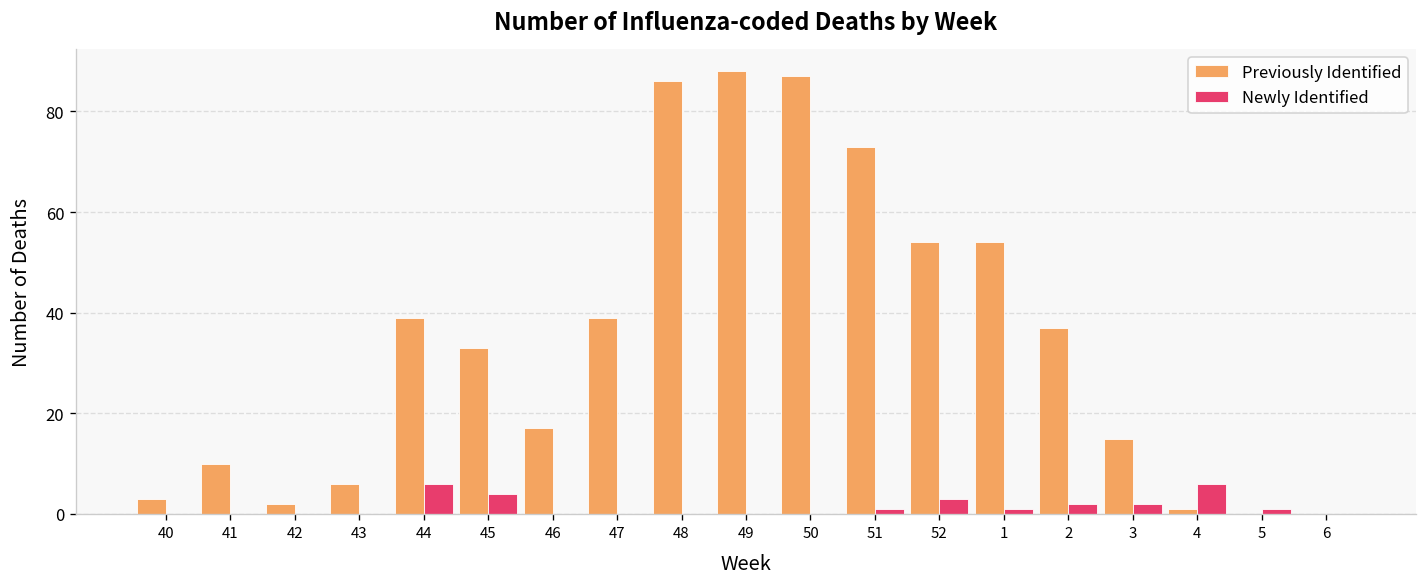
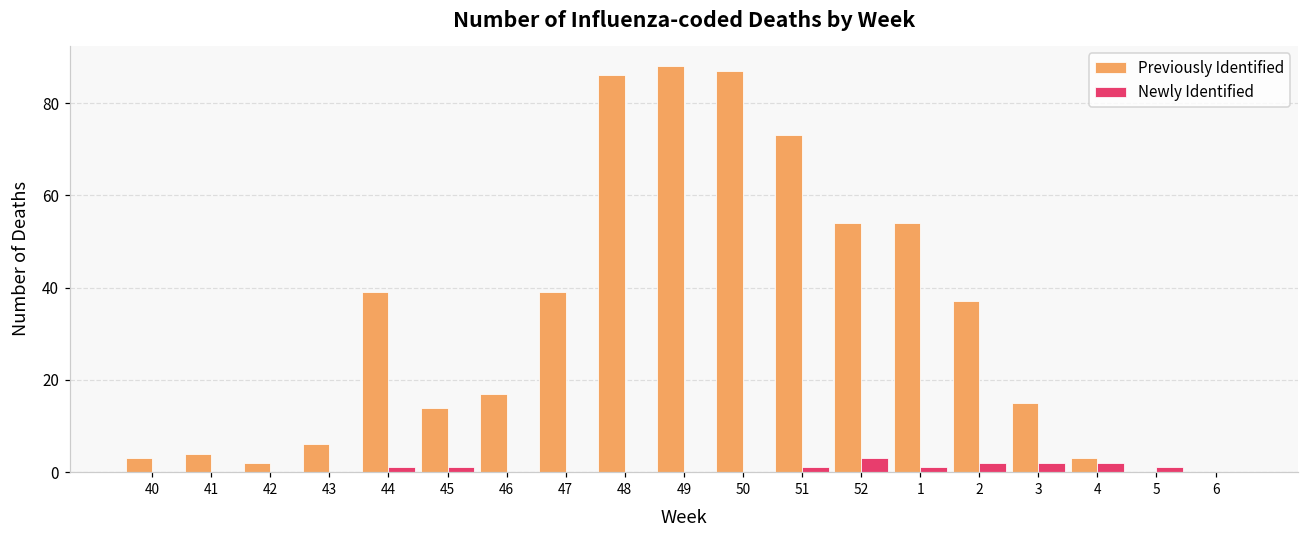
Previously Identified, 41: 10 -> 4
Newly Identified, 44: 6 -> 1
Previously Identified, 45: 33 -> 14
Newly Identified, 45: 4 -> 1
Previously Identified, 4: 1 -> 3
Newly Identified, 4: 6 -> 2
